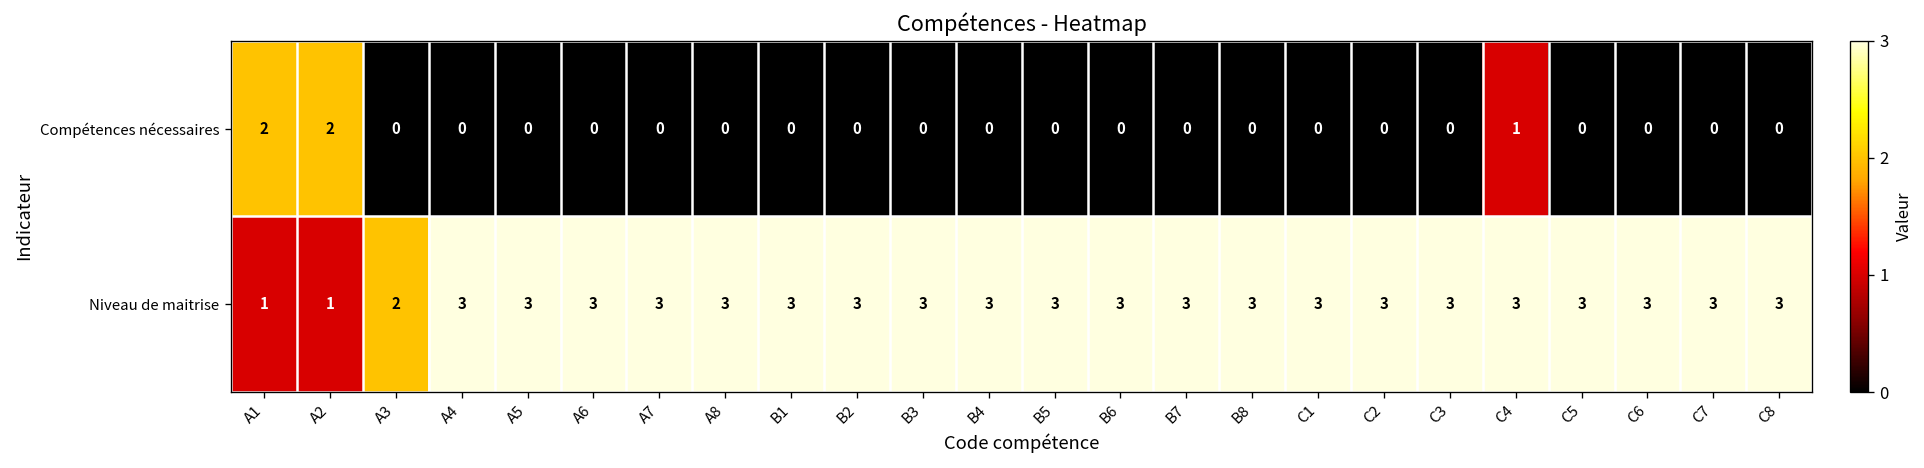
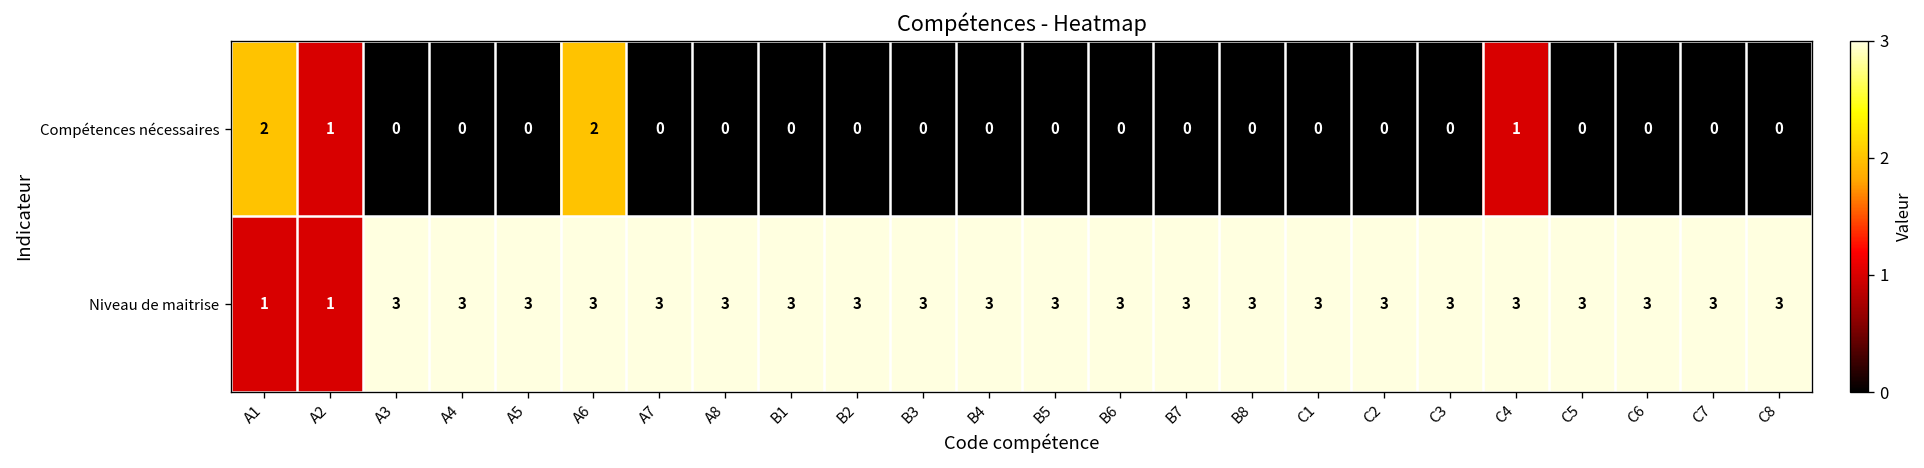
Compétences nécessaires, A2: 2 -> 1
Compétences nécessaires, A6: 0 -> 2
Niveau de maitrise, A3: 2 -> 3
